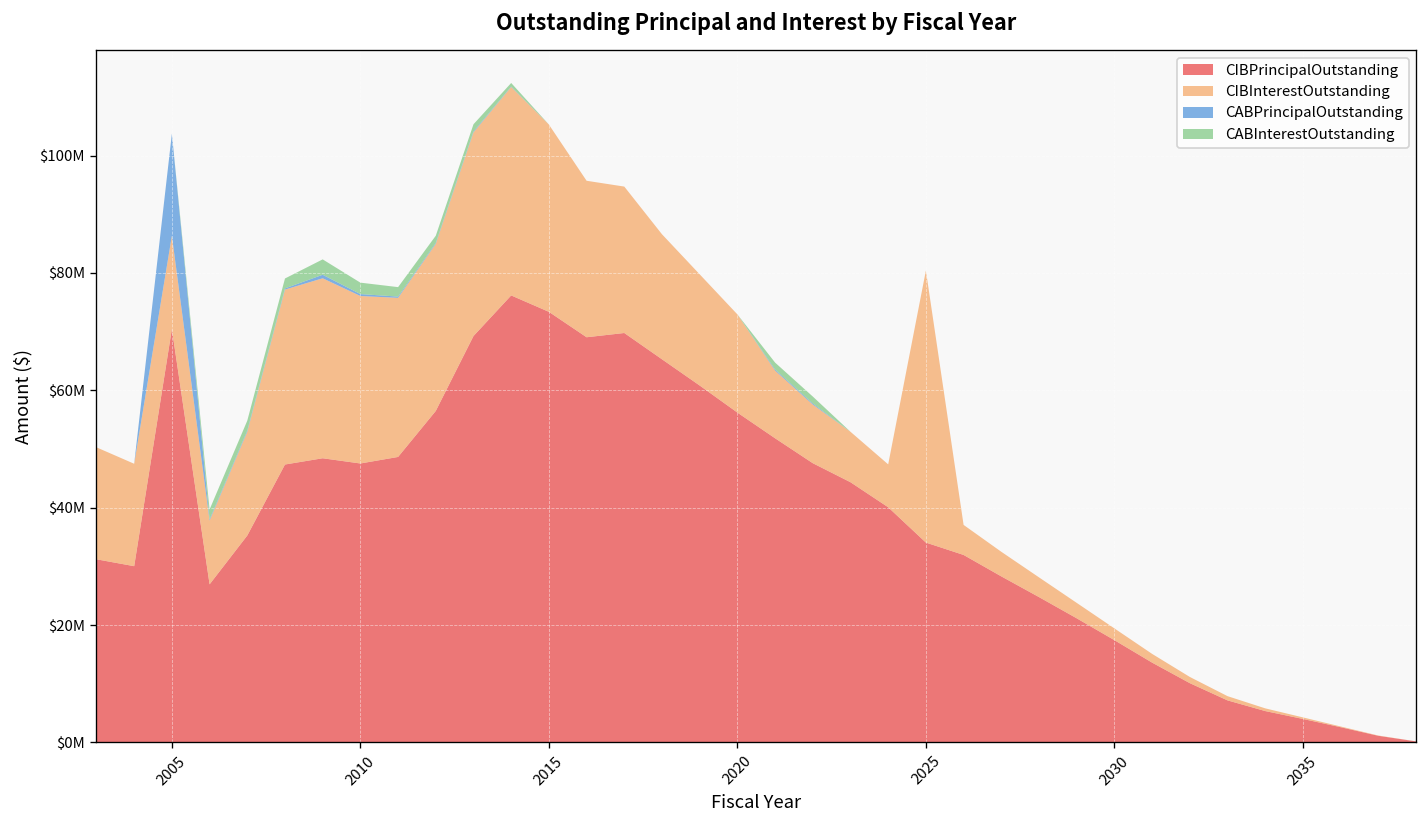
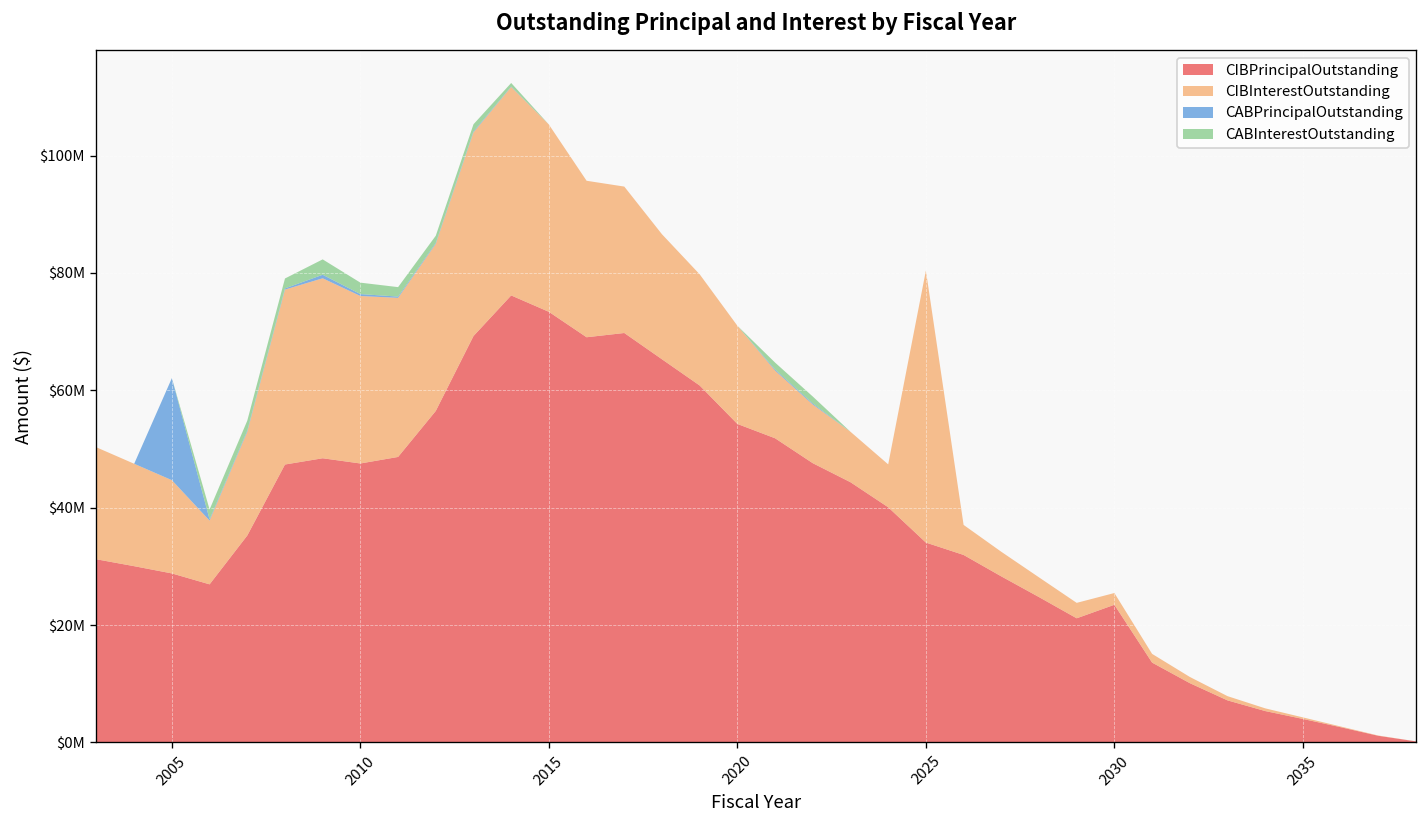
CIBPrincipalOutstanding, 2005: $70000000 -> $29000000
CIBPrincipalOutstanding, 2020: $56000000 -> $54000000
CIBPrincipalOutstanding, 2030: $17000000 -> $23000000
